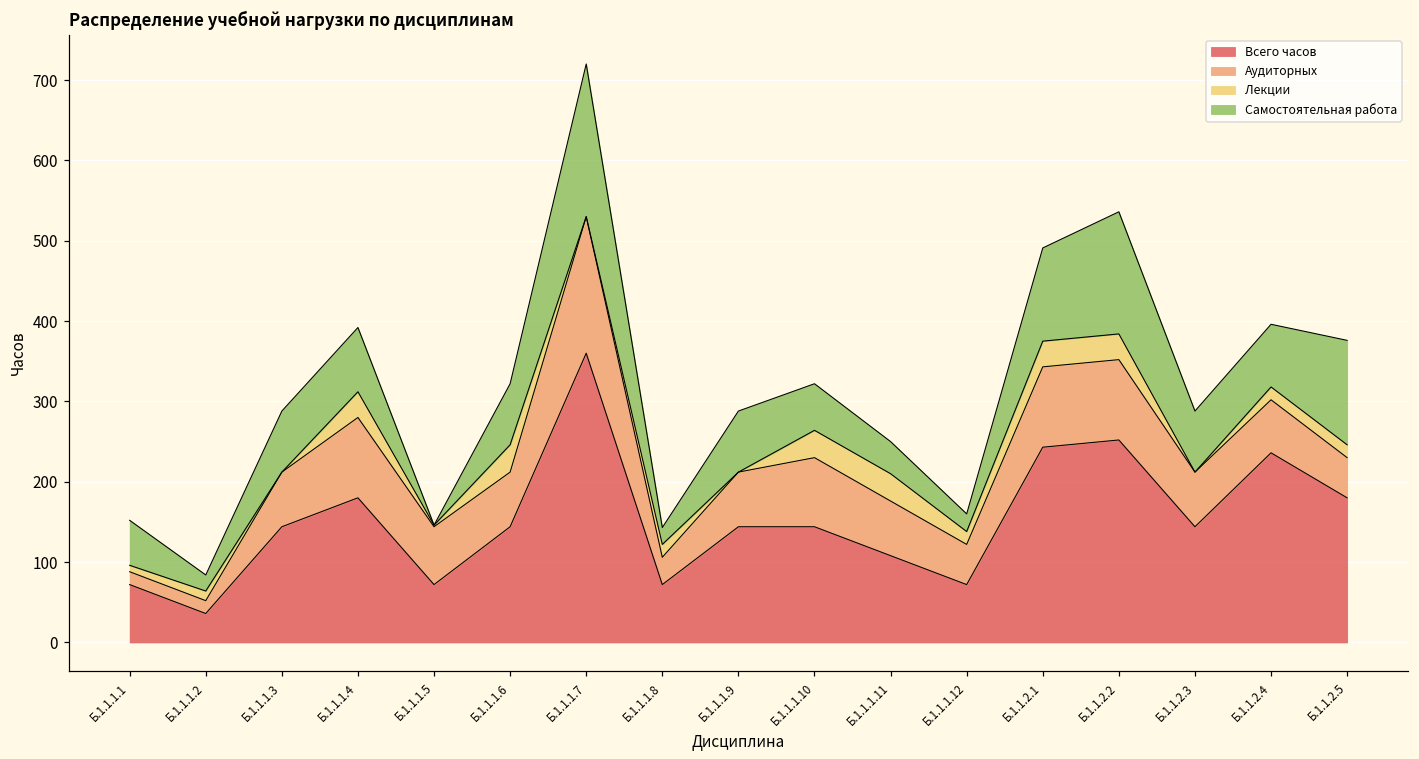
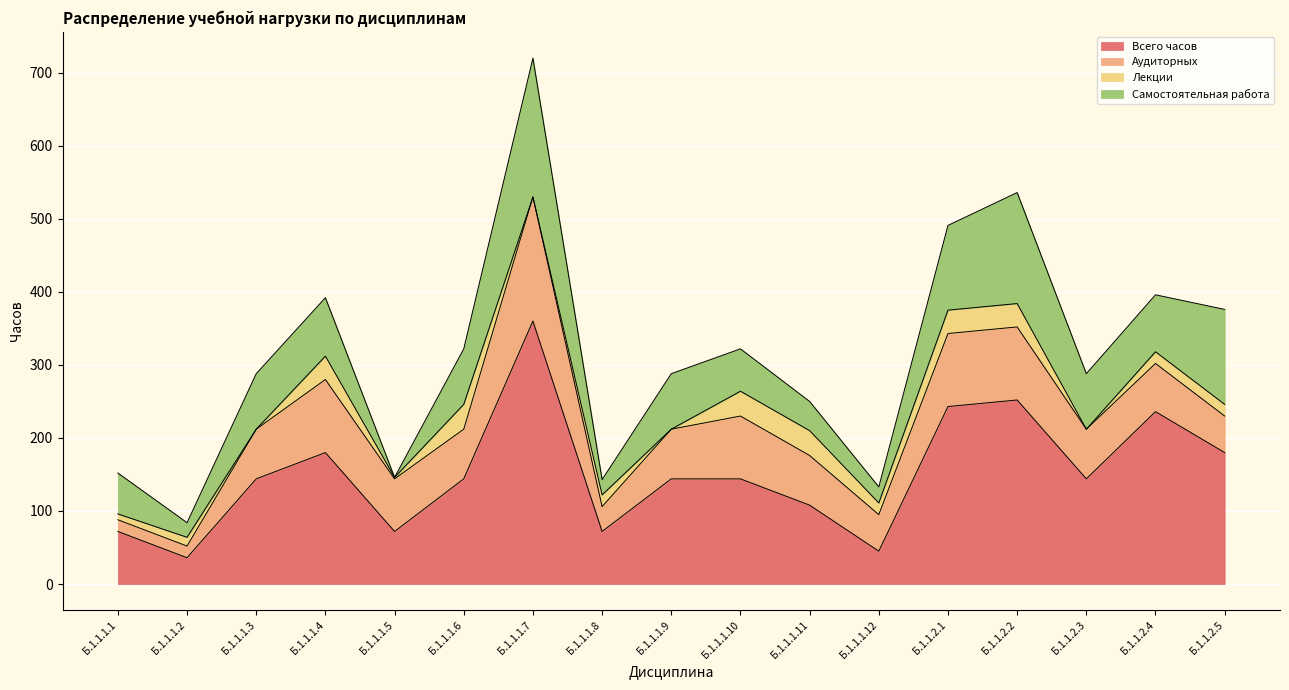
Всего часов, Б.1.1.1.12: 70 -> 50
